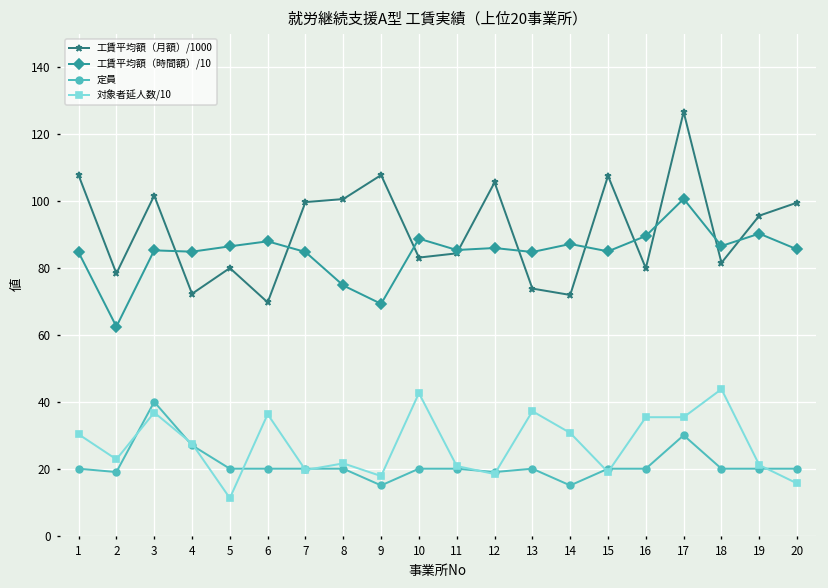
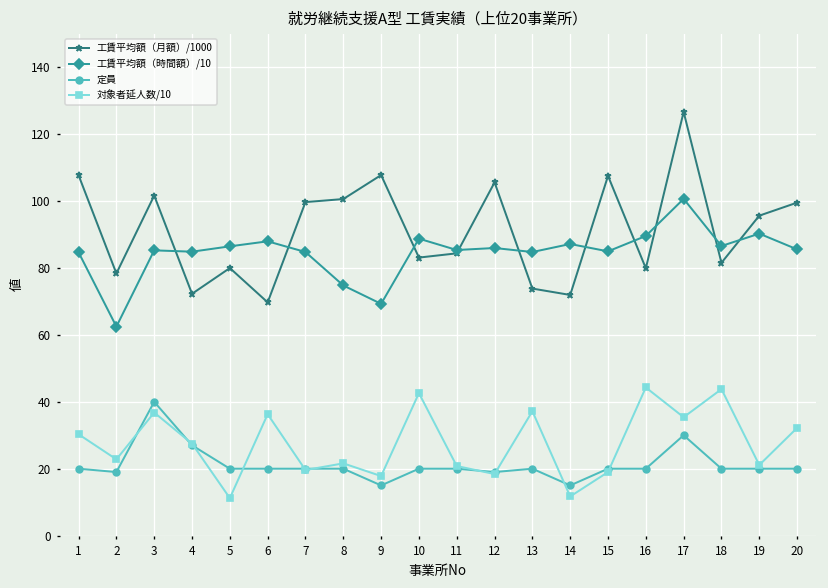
対象者延人数/10, 14: 31 -> 12
対象者延人数/10, 16: 35 -> 44
対象者延人数/10, 20: 16 -> 32
